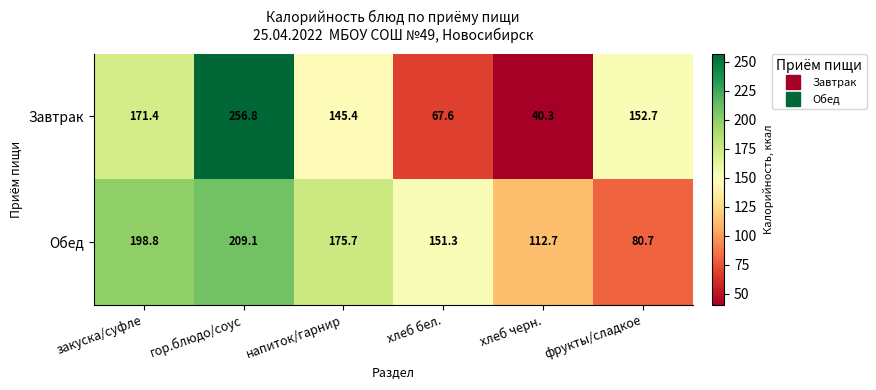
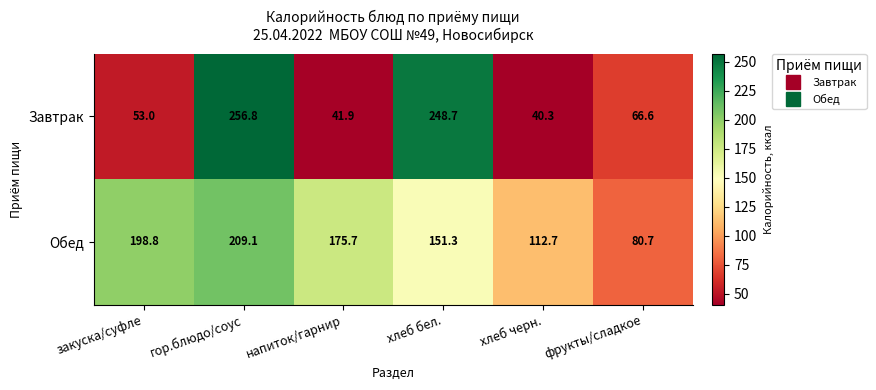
Завтрак, закуска/суфле: 171.4 -> 53.0
Завтрак, напиток/гарнир: 145.4 -> 41.9
Завтрак, хлеб бел.: 67.6 -> 248.7
Завтрак, фрукты/сладкое: 152.7 -> 66.6
